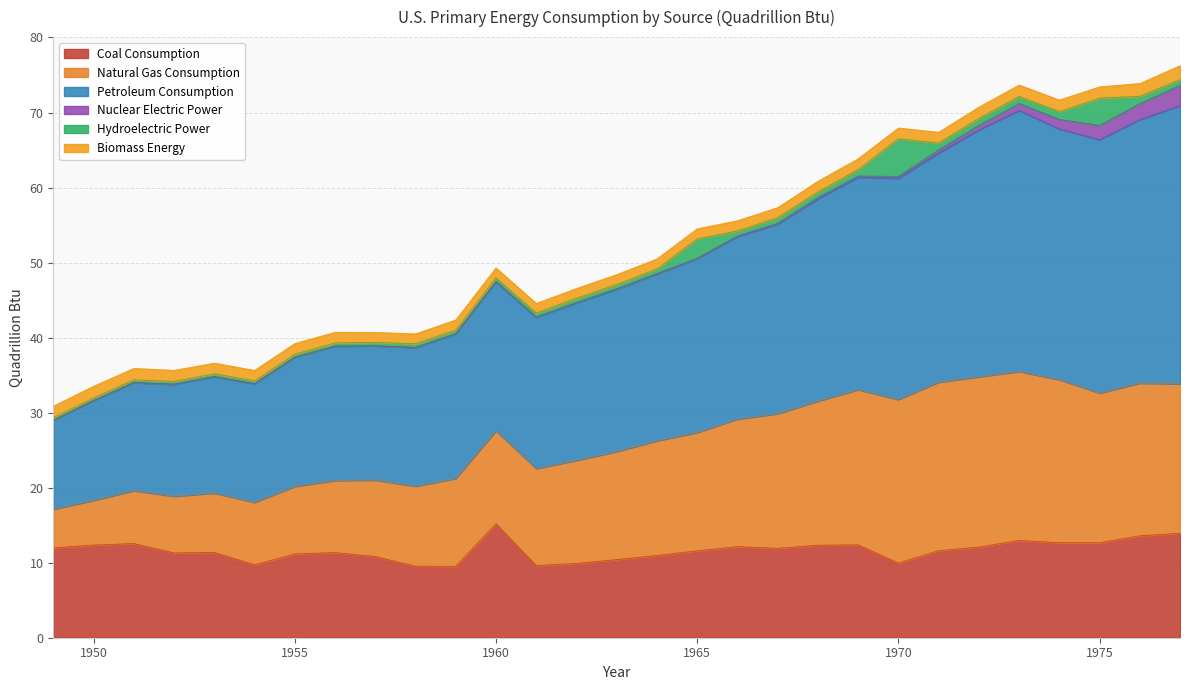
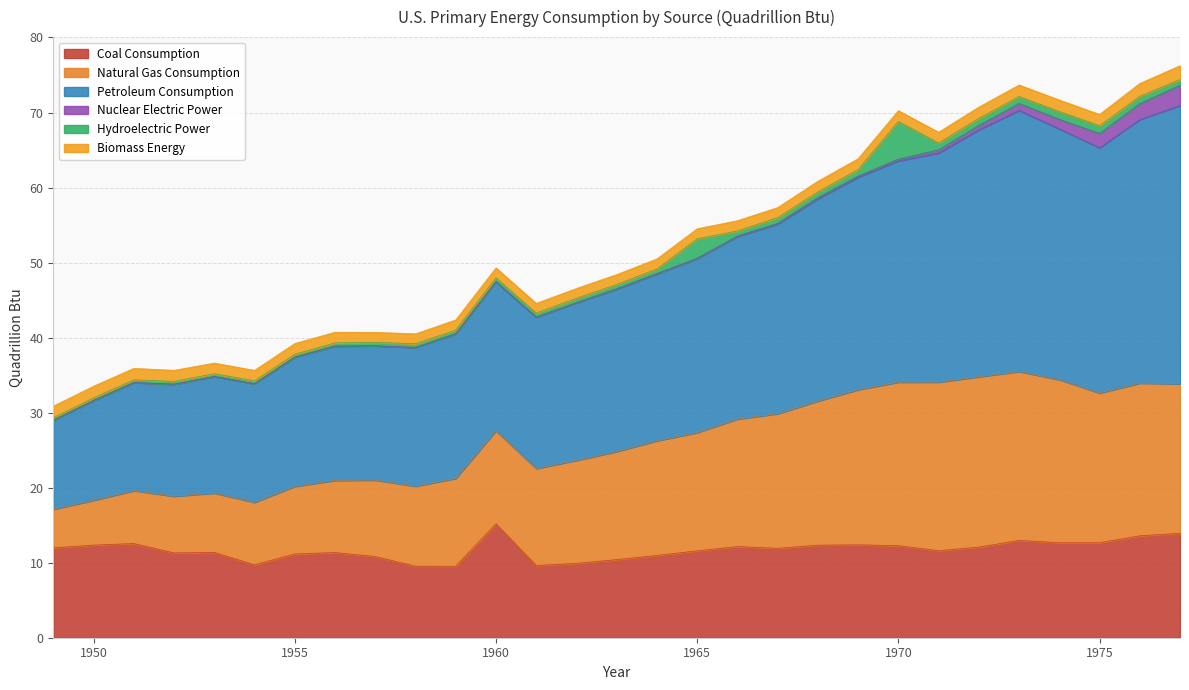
Coal Consumption, 1970: 10 -> 12
Petroleum Consumption, 1975: 34 -> 33
Hydroelectric Power, 1975: 4 -> 1
